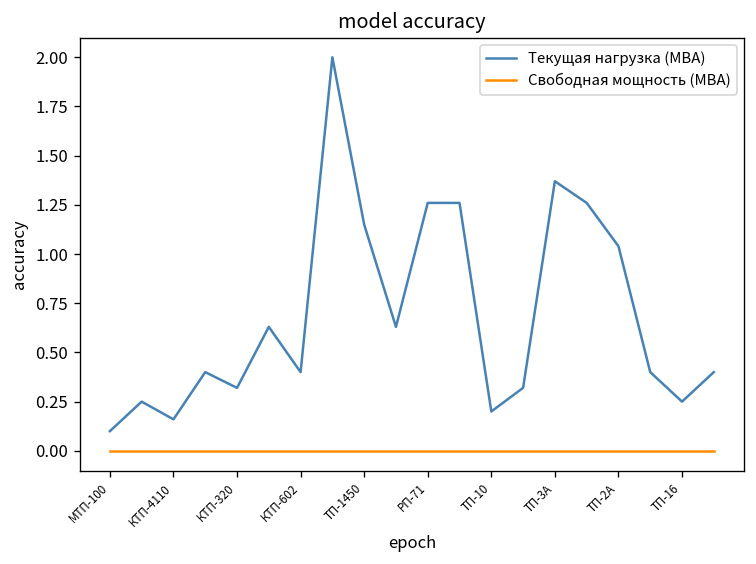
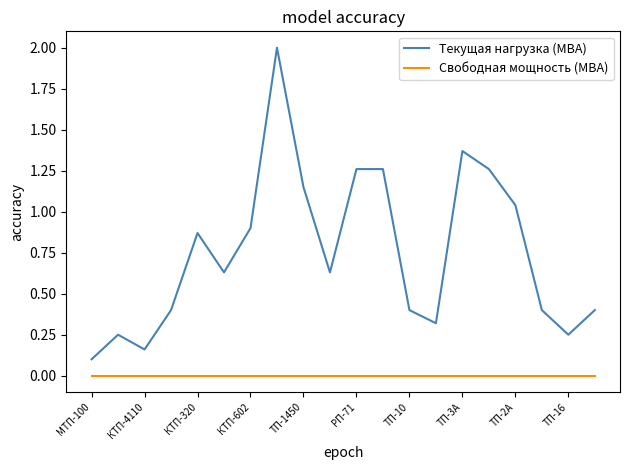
Текущая нагрузка (МВА), КТП-320: 0.32 -> 0.87
Текущая нагрузка (МВА), КТП-602: 0.4 -> 0.9
Текущая нагрузка (МВА), ТП-10: 0.2 -> 0.4
